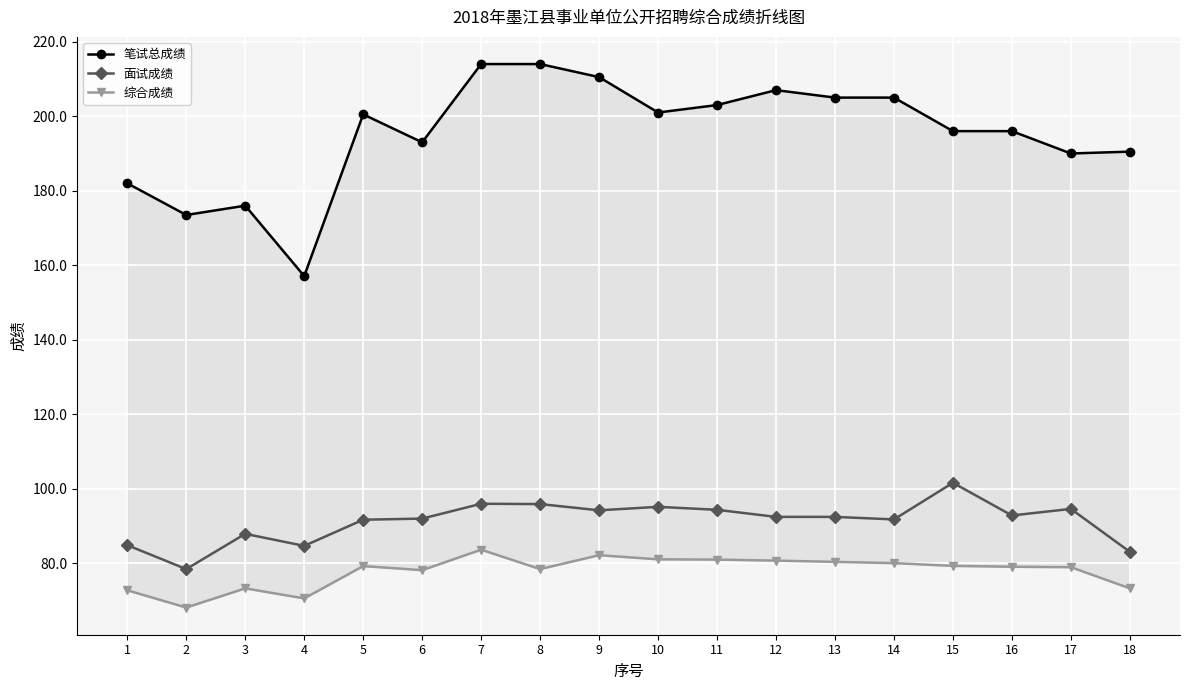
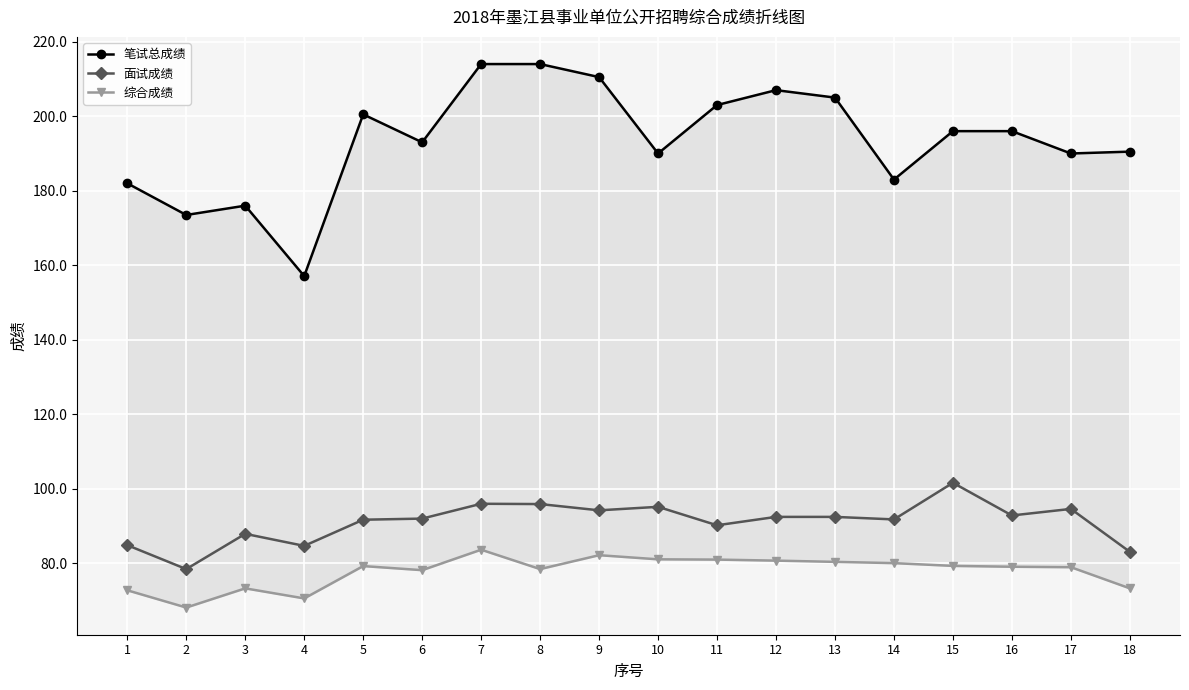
笔试总成绩, 10: 201 -> 190
面试成绩, 11: 94 -> 90
笔试总成绩, 14: 205 -> 183
